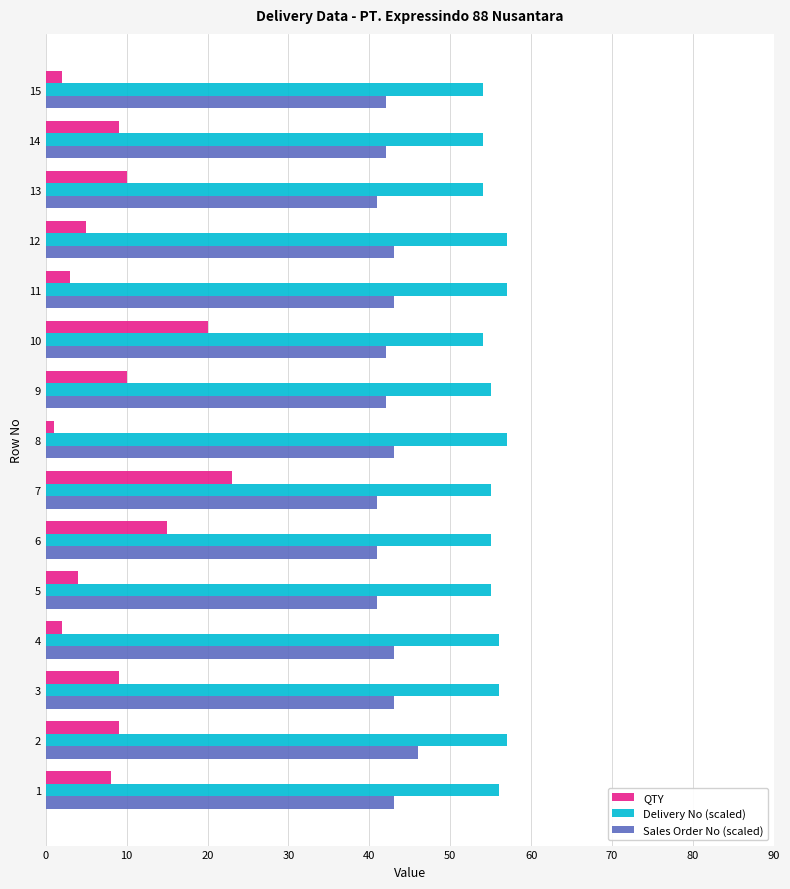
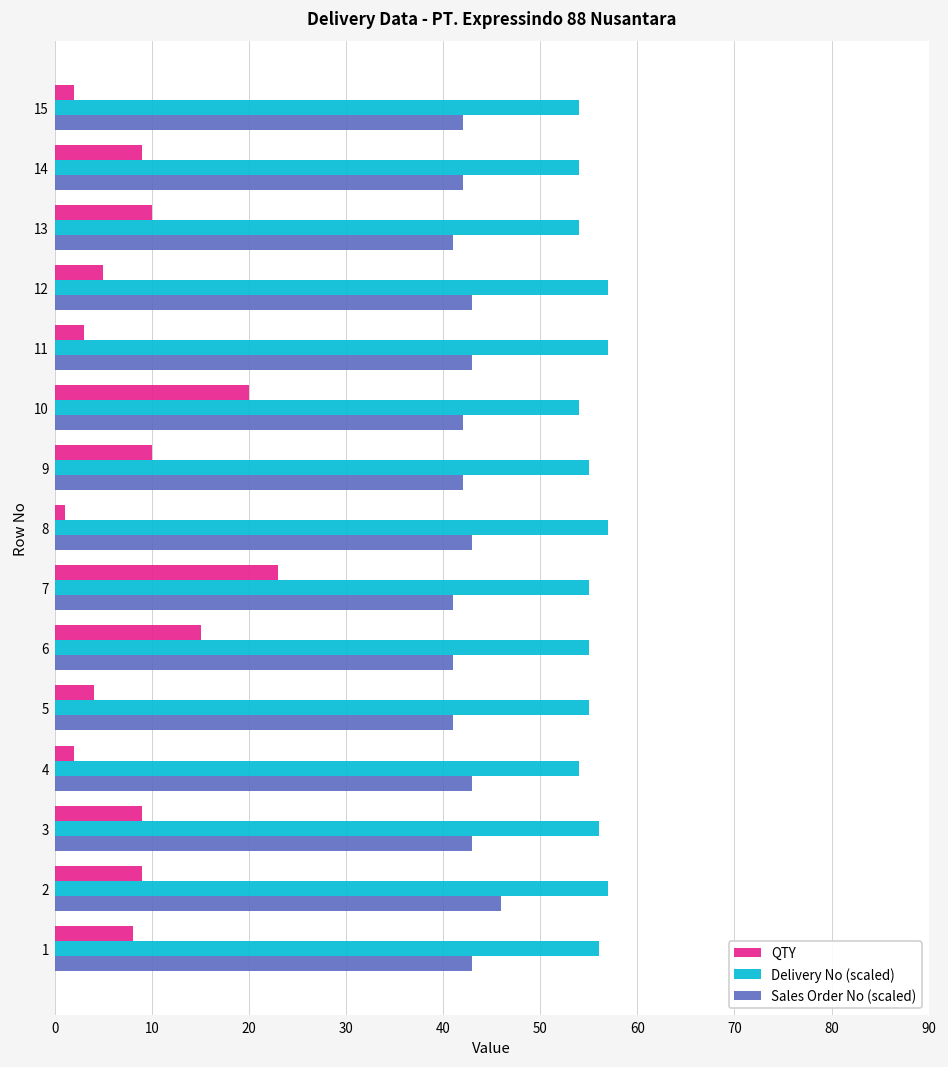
Delivery No (scaled), 4: 56 -> 54
